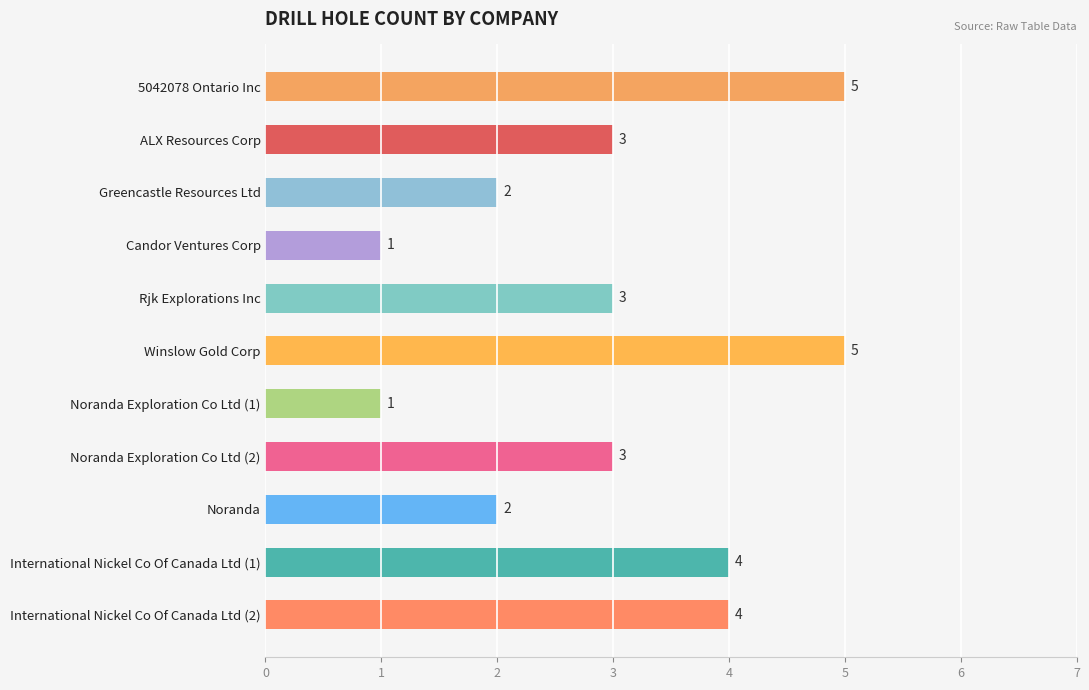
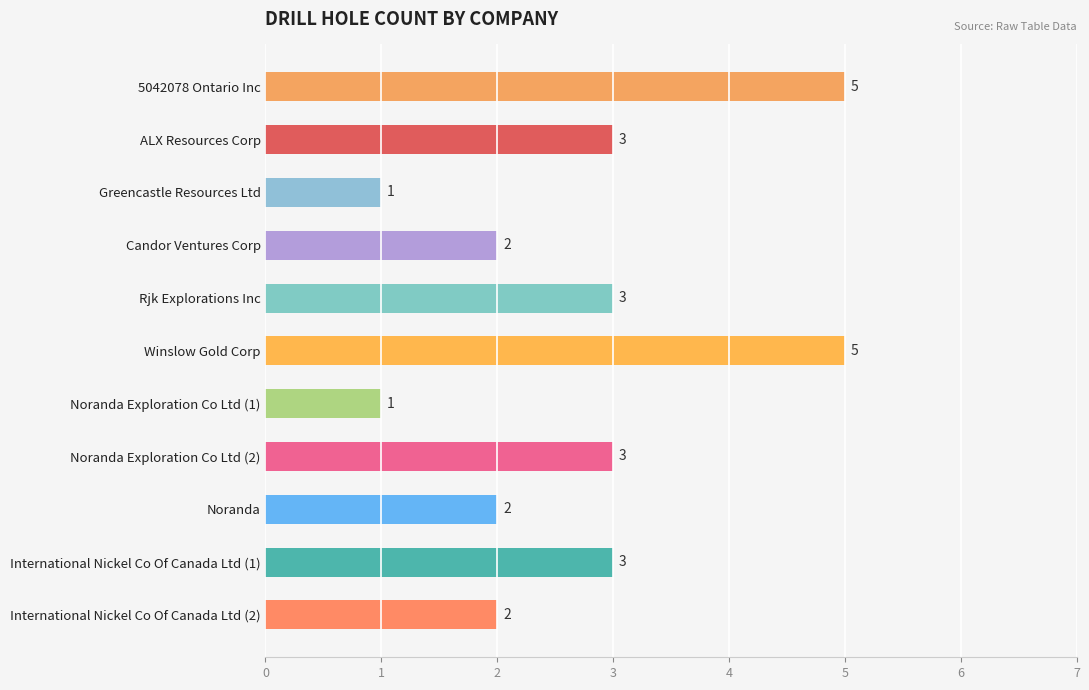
Greencastle Resources Ltd: 2 -> 1
Candor Ventures Corp: 1 -> 2
International Nickel Co Of Canada Ltd (1): 4 -> 3
International Nickel Co Of Canada Ltd (2): 4 -> 2
